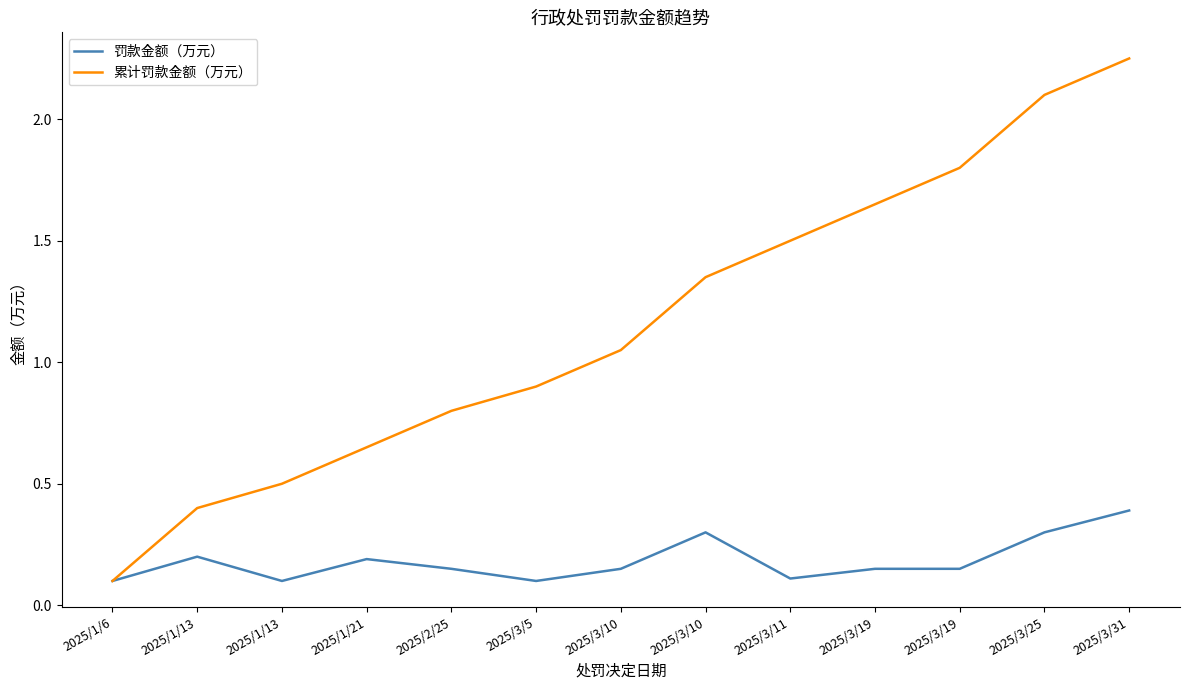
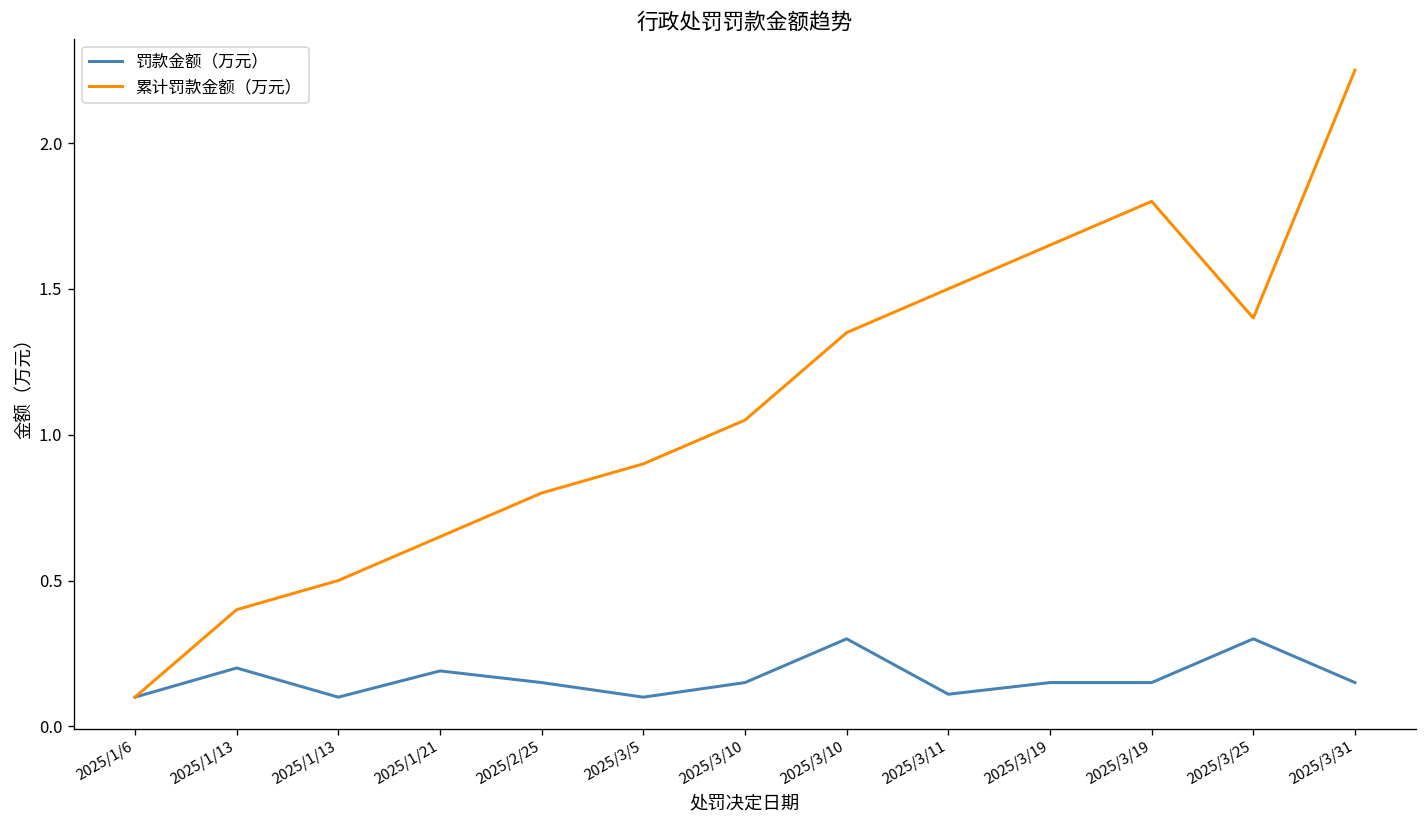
累计罚款金额（万元）, 2025/3/25: 2.1 -> 1.4
罚款金额（万元）, 2025/3/31: 0.39 -> 0.15
